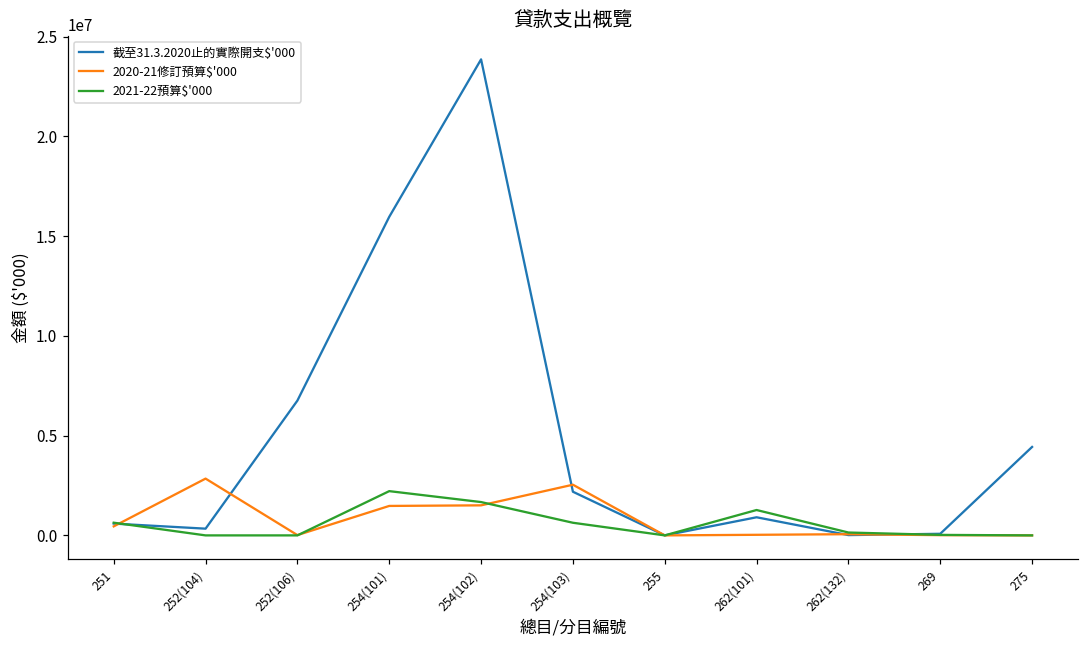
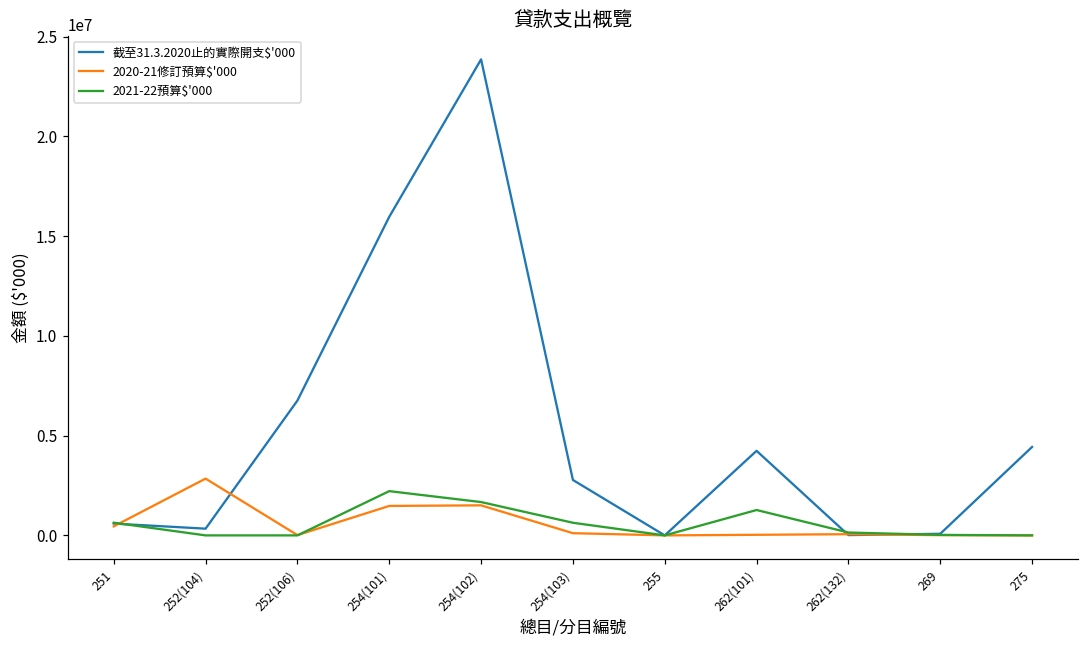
截至31.3.2020止的實際開支$'000, 254(103): 2200000 -> 2800000
2020-21修訂預算$'000, 254(103): 2500000 -> 100000
截至31.3.2020止的實際開支$'000, 262(101): 900000 -> 4200000
